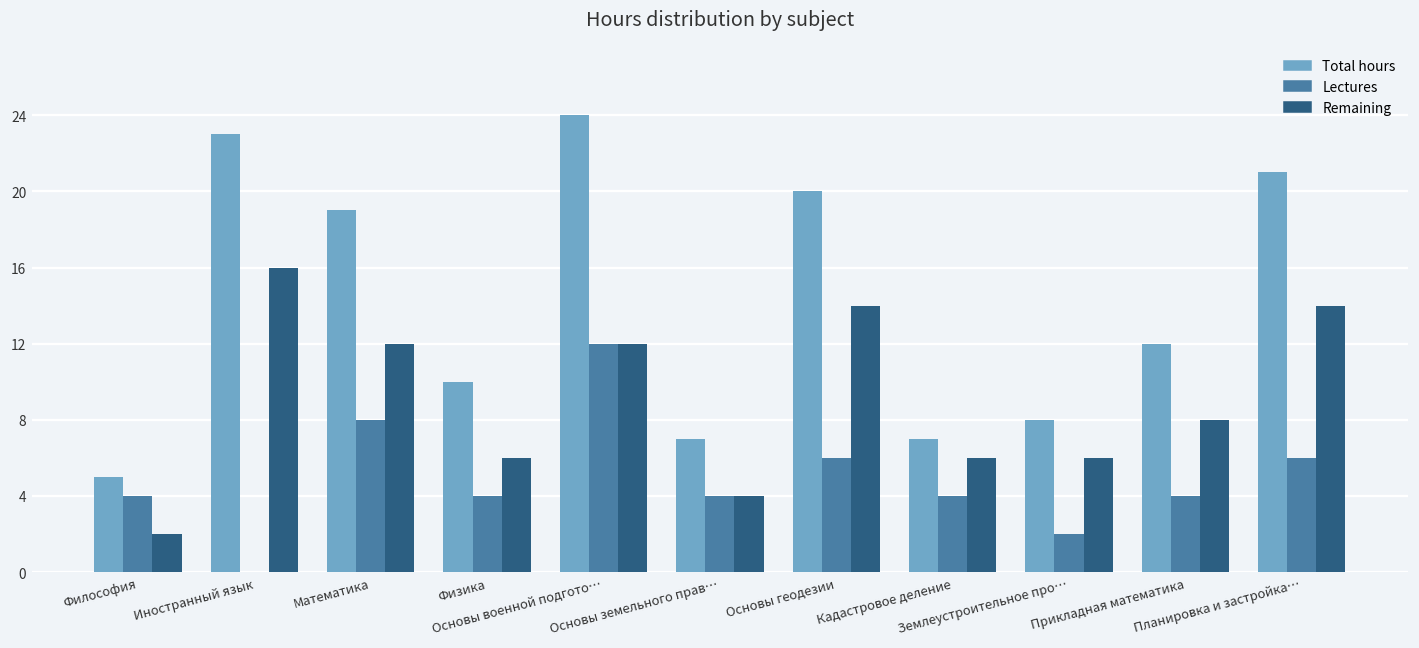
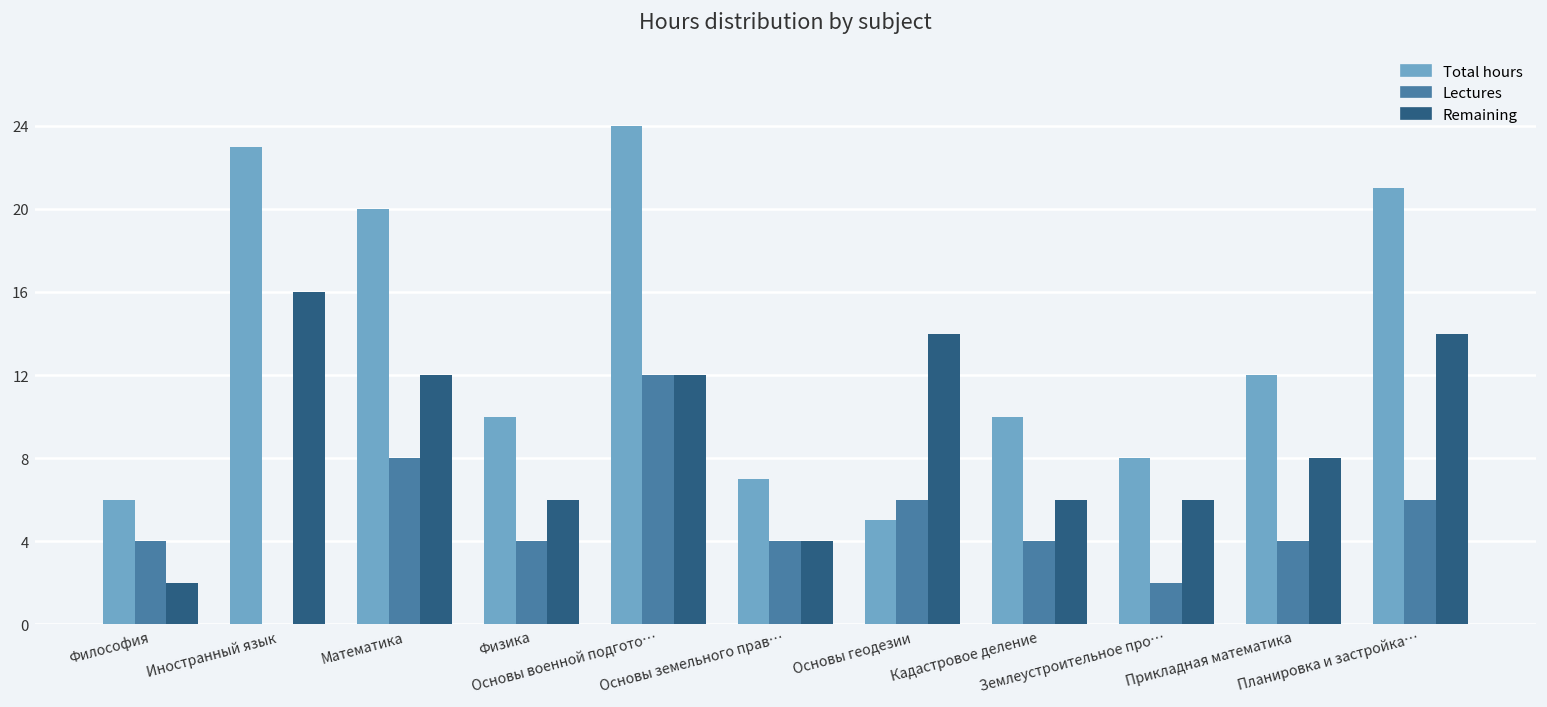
Total hours, Философия: 5 -> 6
Total hours, Математика: 19 -> 20
Total hours, Основы геодезии: 20 -> 5
Total hours, Кадастровое деление: 7 -> 10
